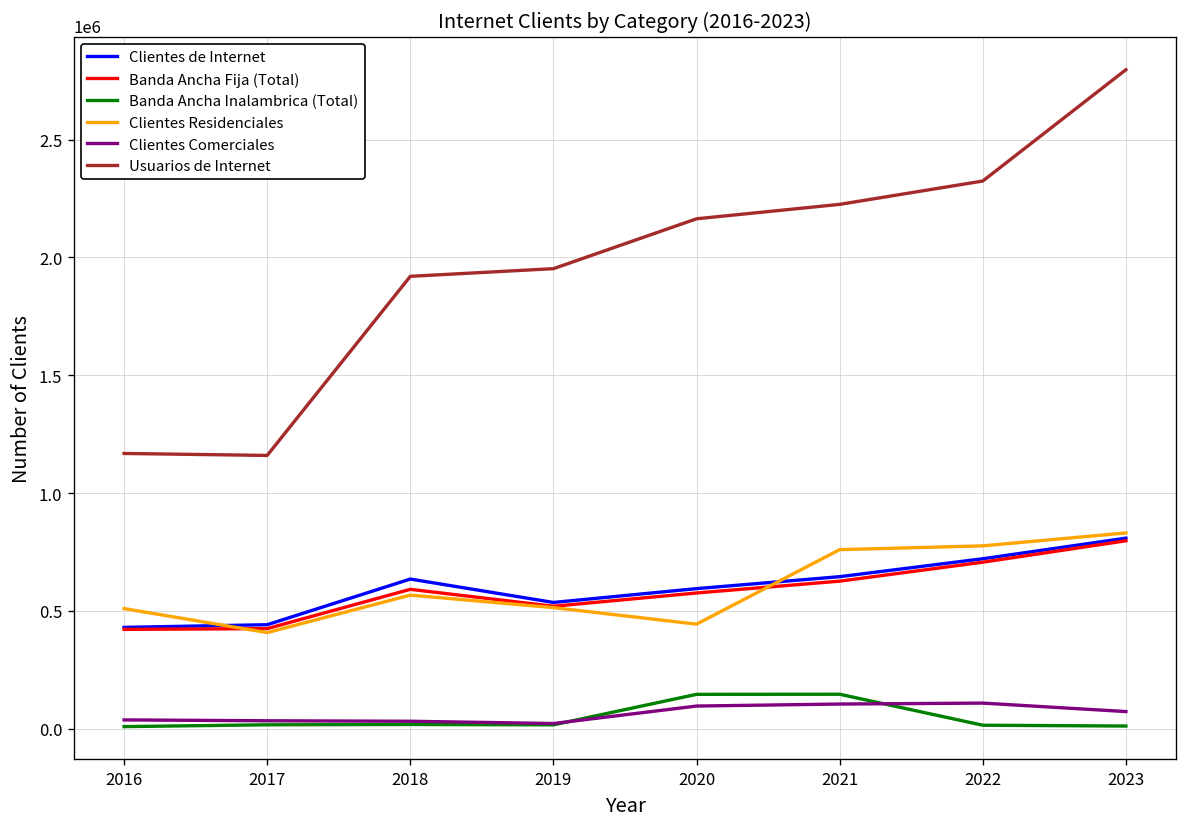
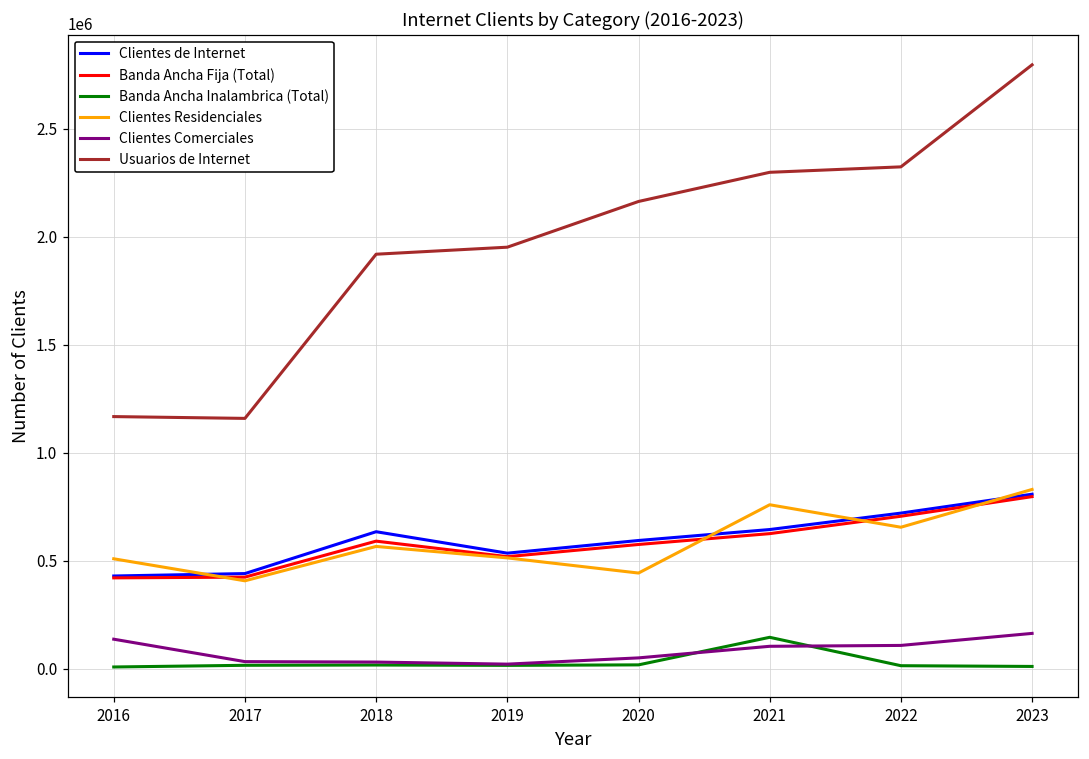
Clientes Comerciales, 2016: 40000 -> 140000
Banda Ancha Inalambrica (Total), 2020: 150000 -> 20000
Clientes Comerciales, 2020: 100000 -> 50000
Usuarios de Internet, 2021: 2230000 -> 2300000
Clientes Residenciales, 2022: 780000 -> 660000
Clientes Comerciales, 2023: 70000 -> 160000
